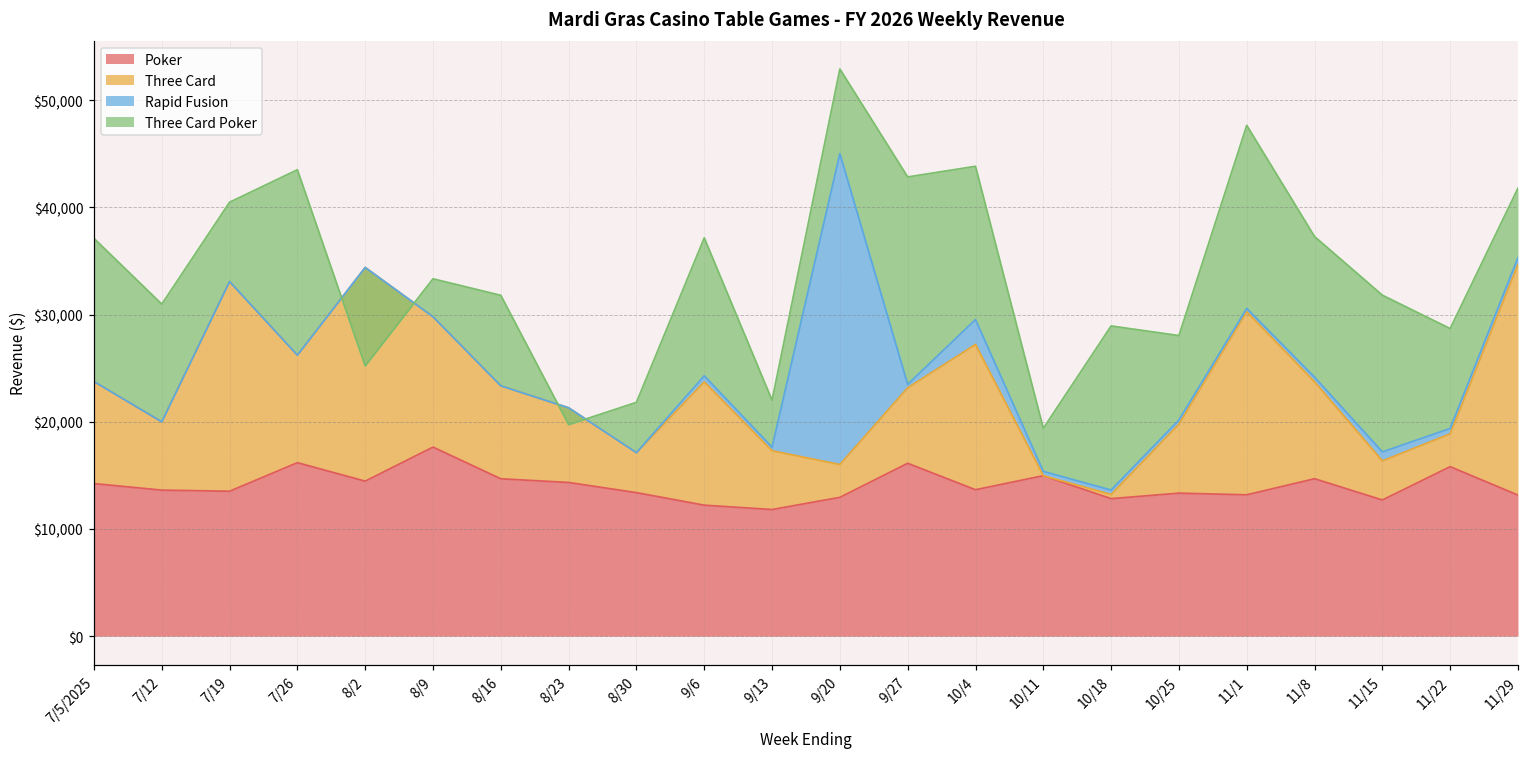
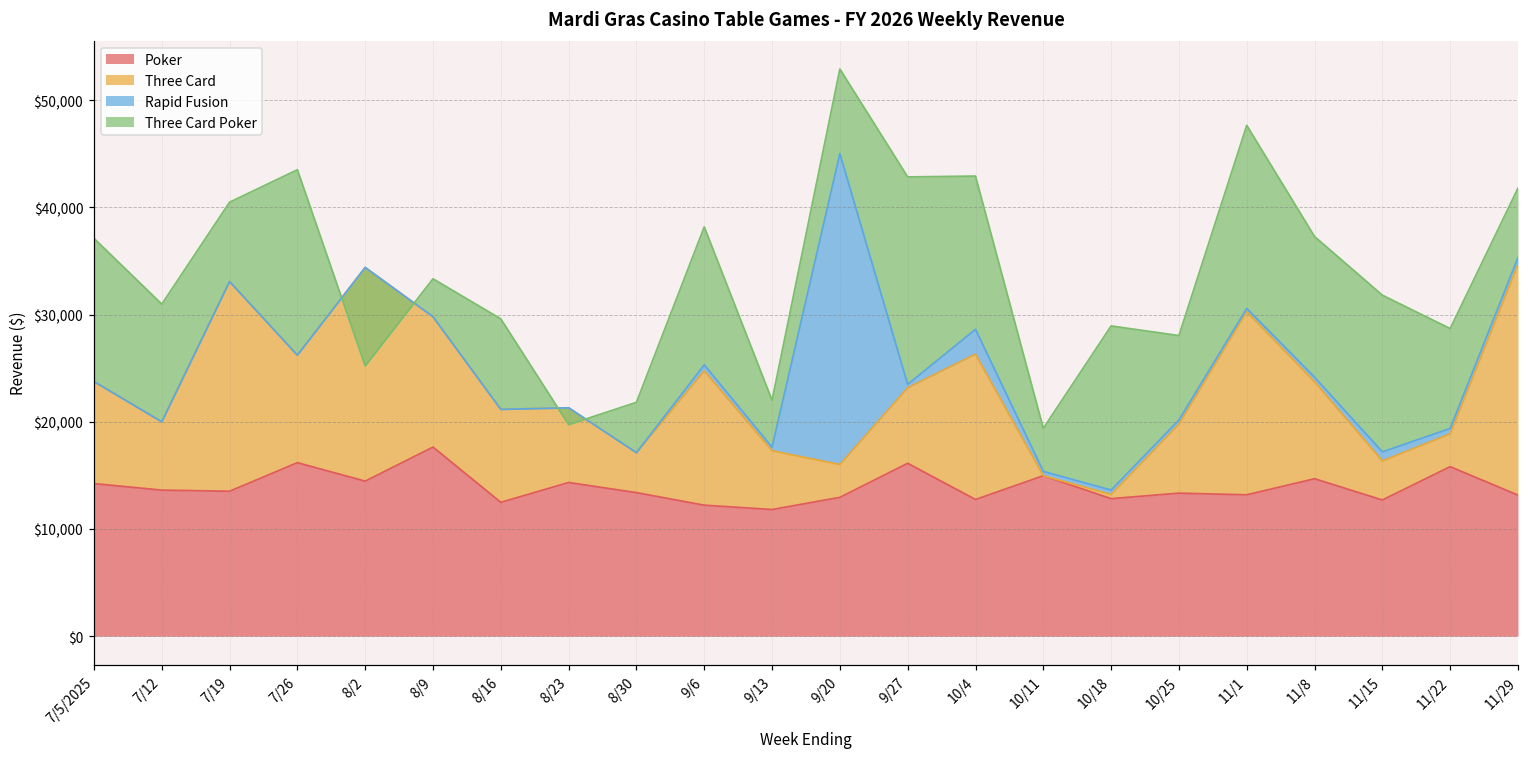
Poker, 8/16: $15,000 -> $12,000
Three Card, 9/6: $12,000 -> $13,000
Poker, 10/4: $14,000 -> $13,000
